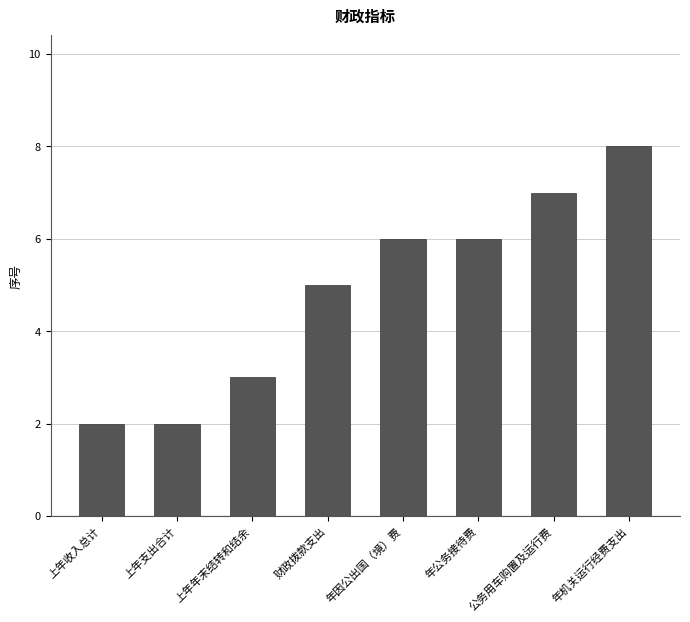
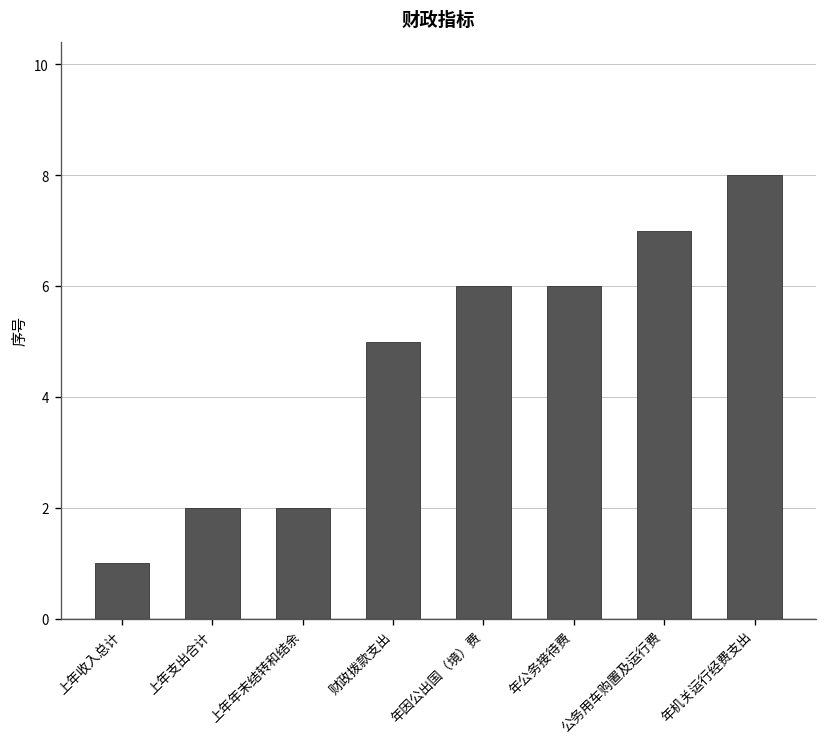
上年收入总计: 2 -> 1
上年年末结转和结余: 3 -> 2
